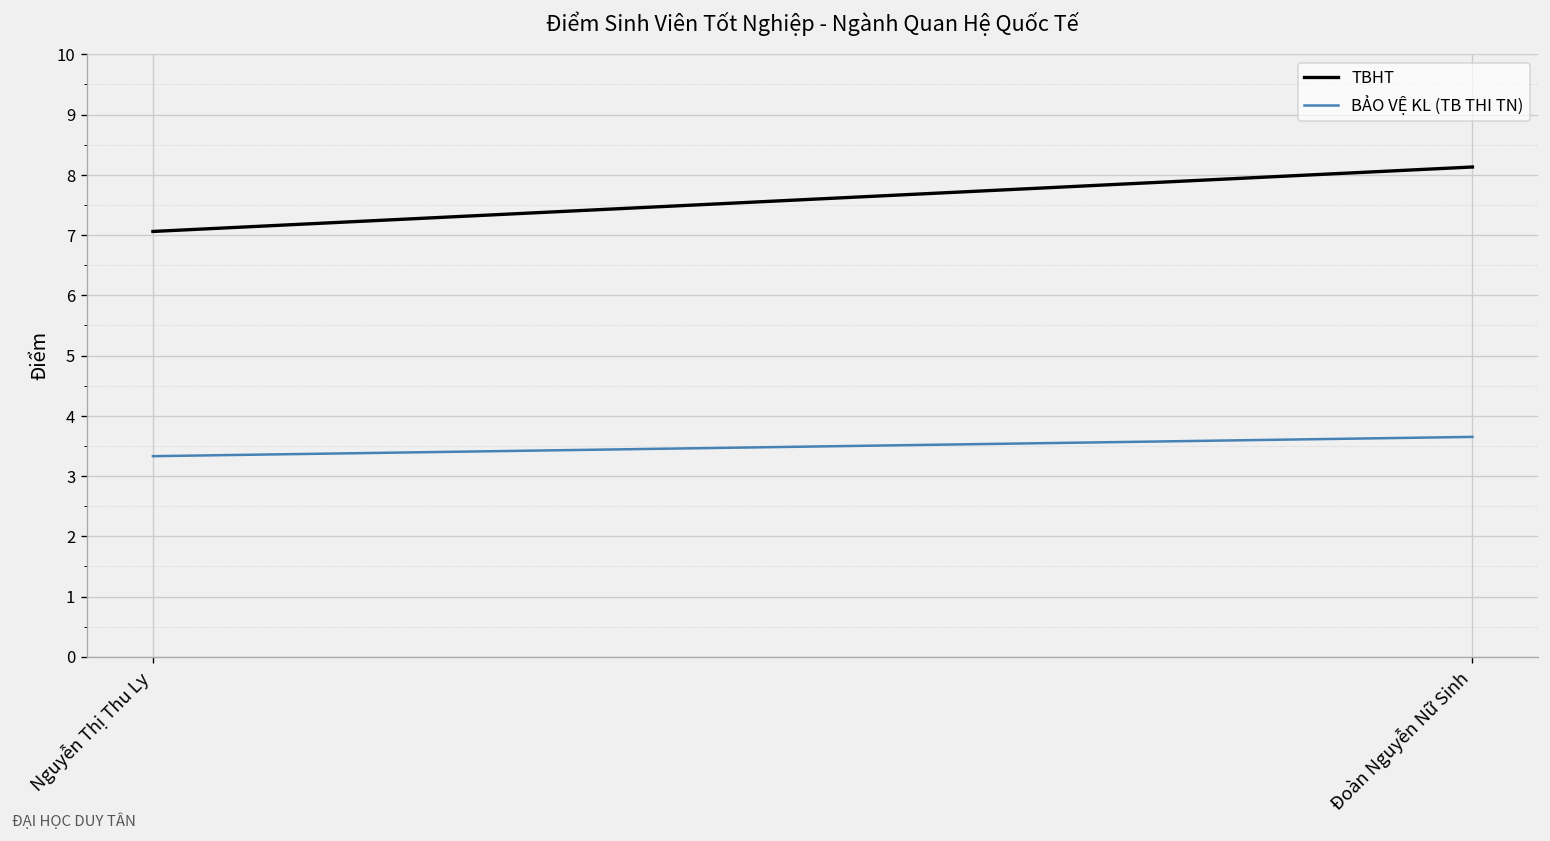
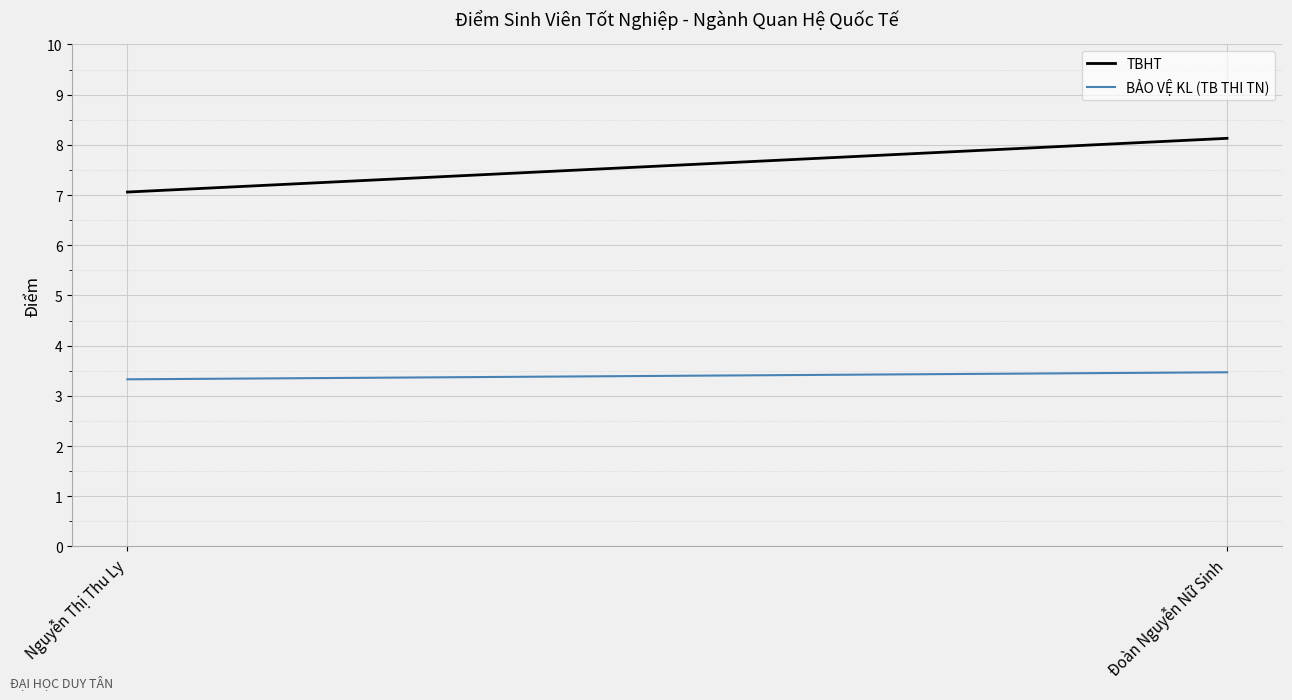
BẢO VỆ KL (TB THI TN), Đoàn Nguyễn Nữ Sinh: 3.7 -> 3.5
